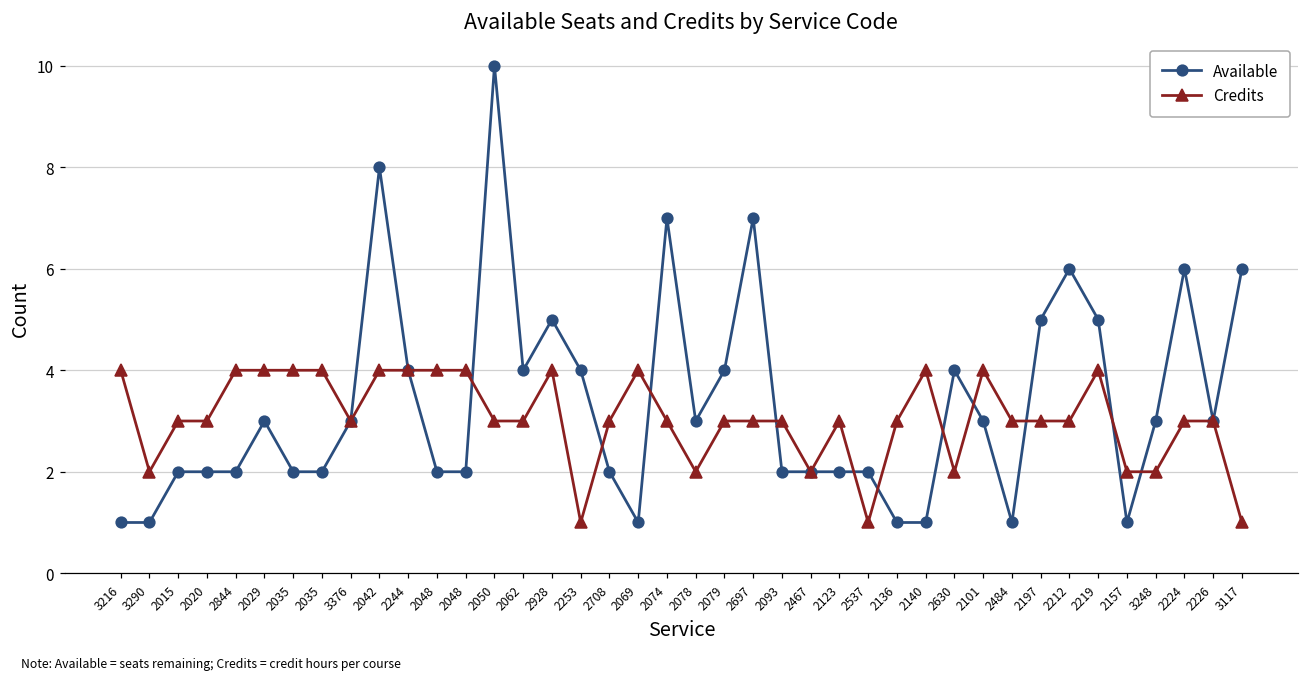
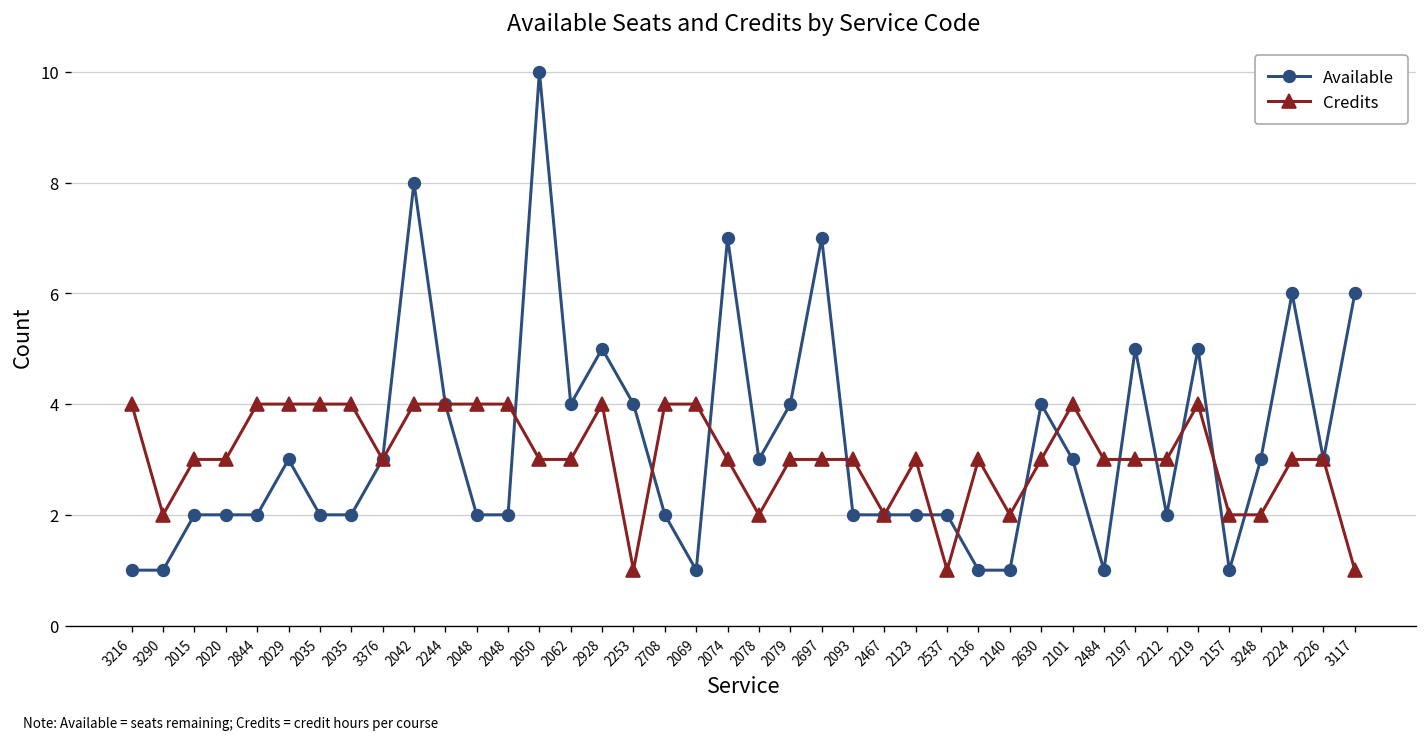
Credits, 2708: 3 -> 4
Credits, 2140: 4 -> 2
Credits, 2630: 2 -> 3
Available, 2212: 6 -> 2
